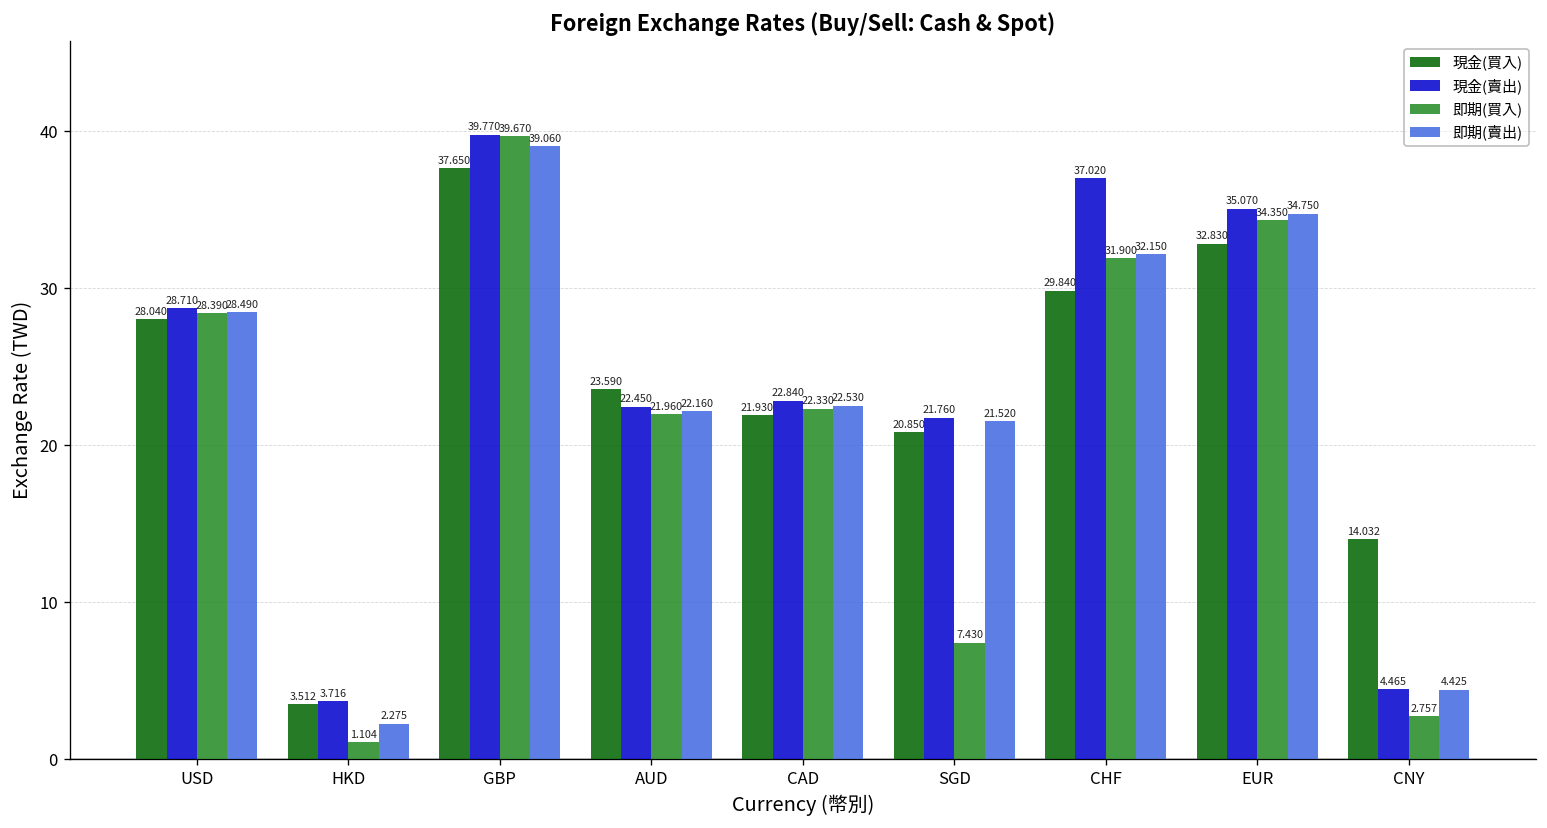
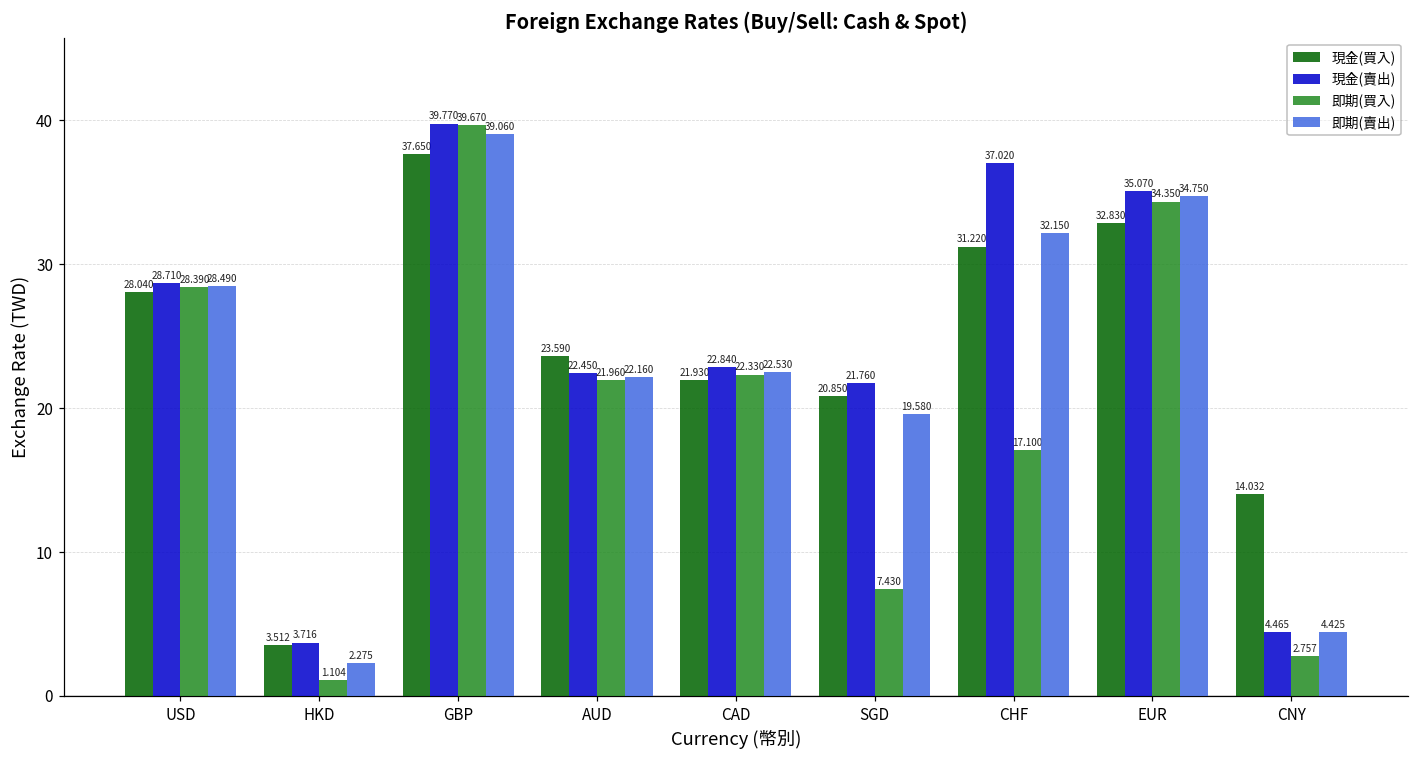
即期(賣出), SGD: 21.520 -> 19.580
現金(買入), CHF: 29.840 -> 31.220
即期(買入), CHF: 31.900 -> 17.100
